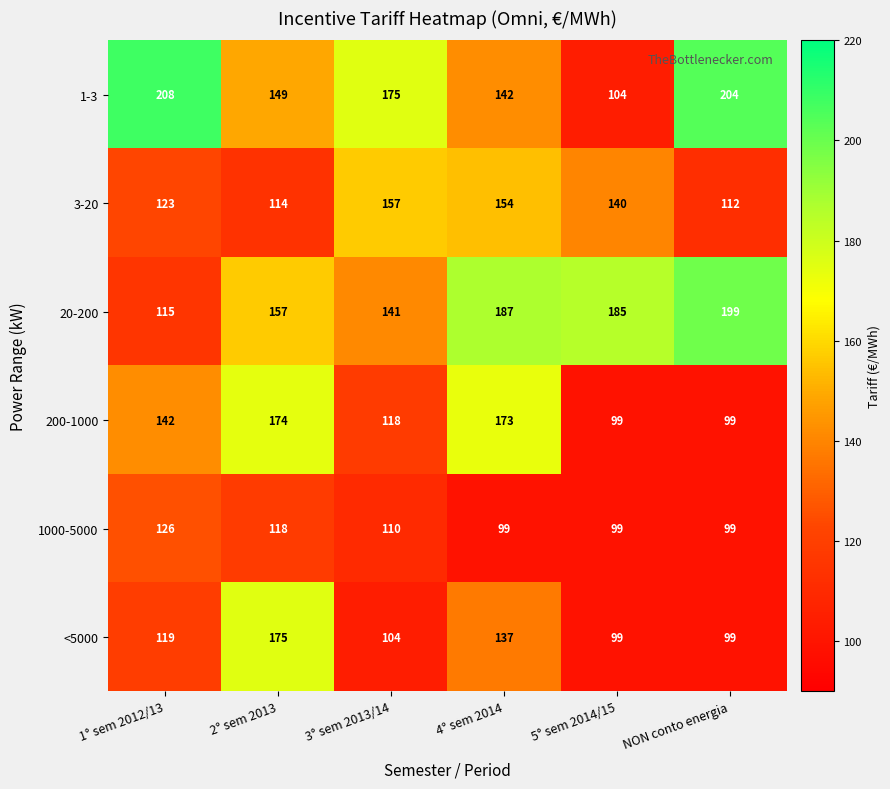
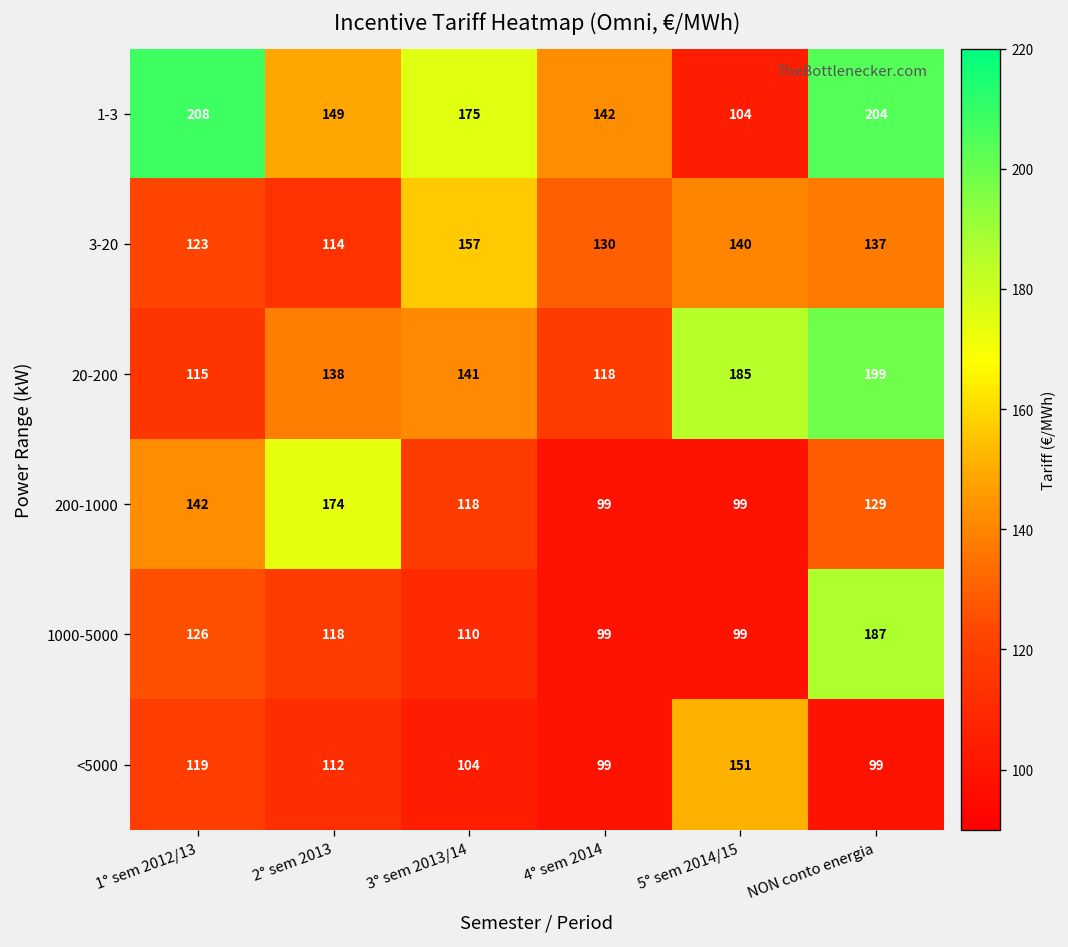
3-20, 4° sem 2014: 154 -> 130
3-20, NON conto energia: 112 -> 137
20-200, 2° sem 2013: 157 -> 138
20-200, 4° sem 2014: 187 -> 118
200-1000, 4° sem 2014: 173 -> 99
200-1000, NON conto energia: 99 -> 129
1000-5000, NON conto energia: 99 -> 187
<5000, 2° sem 2013: 175 -> 112
<5000, 4° sem 2014: 137 -> 99
<5000, 5° sem 2014/15: 99 -> 151
